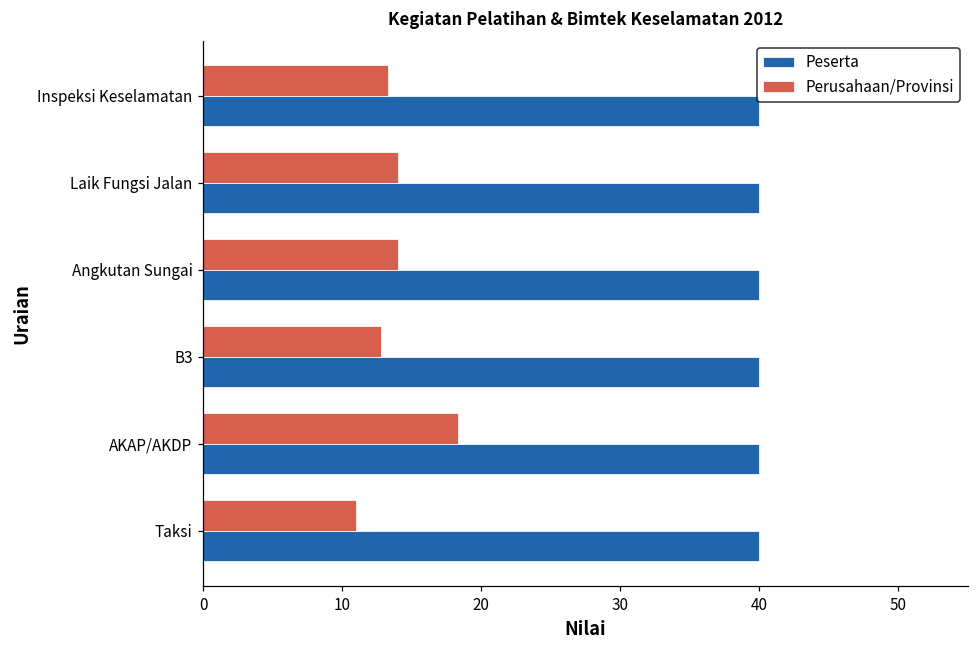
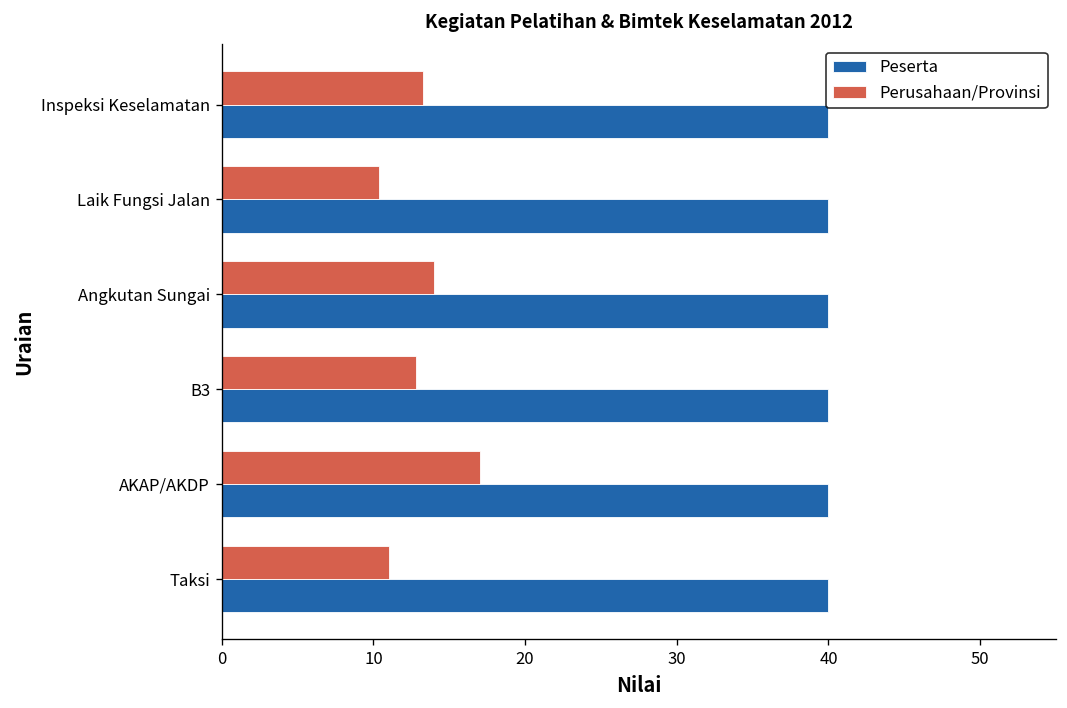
Perusahaan/Provinsi, Laik Fungsi Jalan: 14.0 -> 10.4
Perusahaan/Provinsi, AKAP/AKDP: 18.3 -> 17.0
